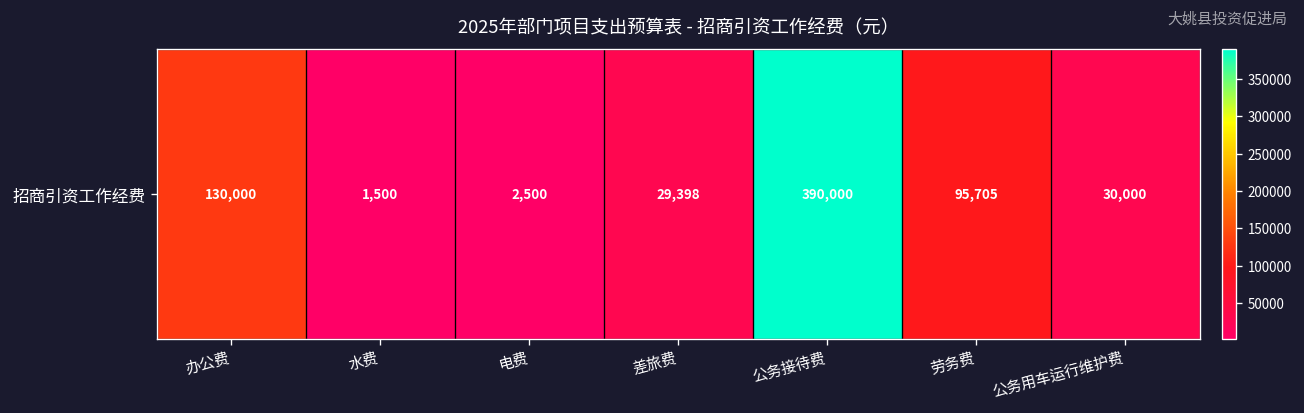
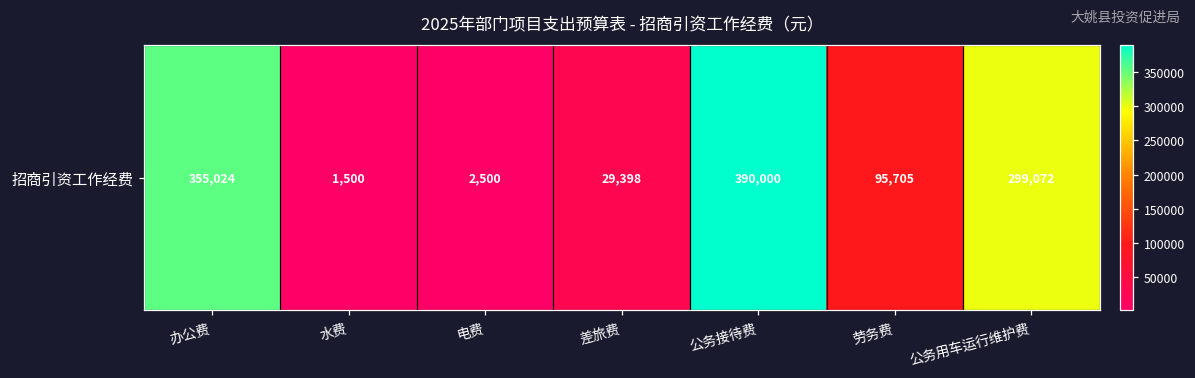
招商引资工作经费, 办公费: 130,000 -> 355,024
招商引资工作经费, 公务用车运行维护费: 30,000 -> 299,072
